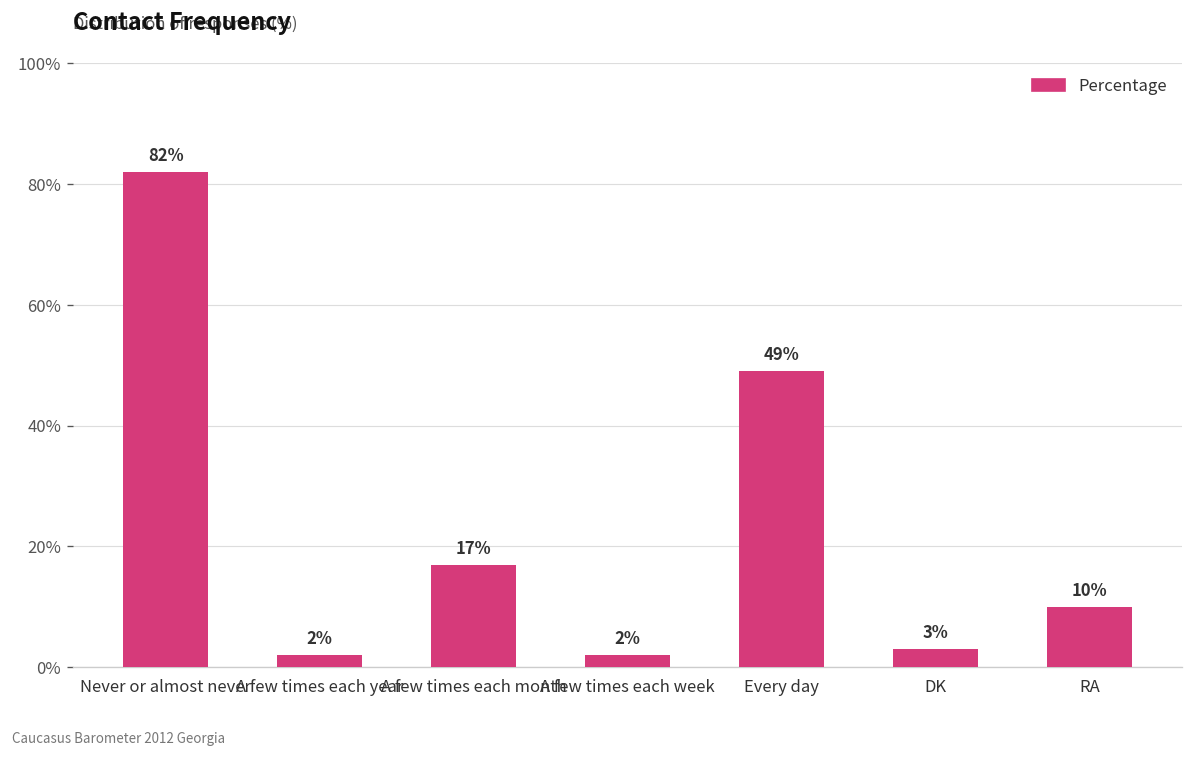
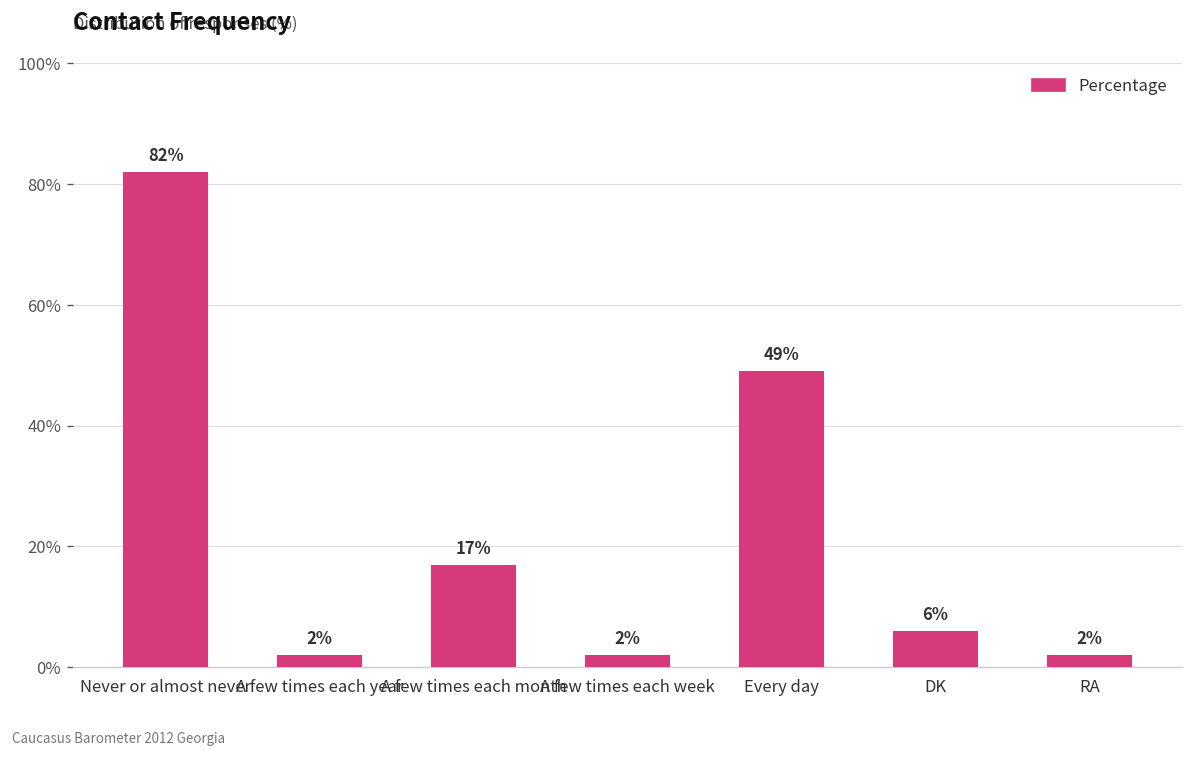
DK: 3% -> 6%
RA: 10% -> 2%
